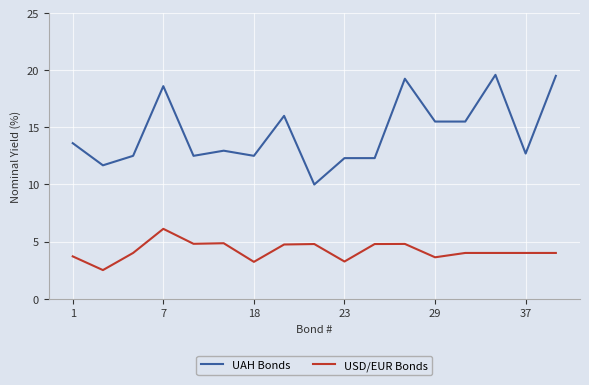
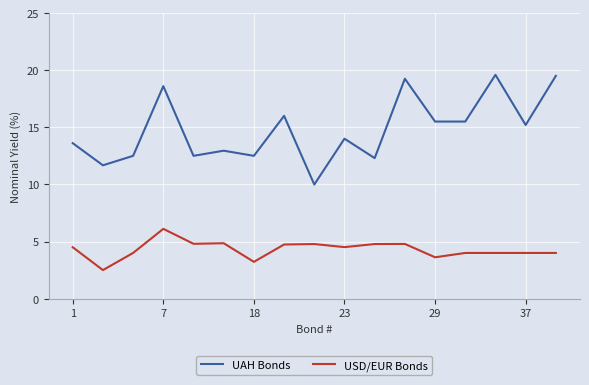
USD/EUR Bonds, 1: 3.7 -> 4.5
UAH Bonds, 23: 12.3 -> 14.0
USD/EUR Bonds, 23: 3.3 -> 4.5
UAH Bonds, 37: 12.7 -> 15.2
